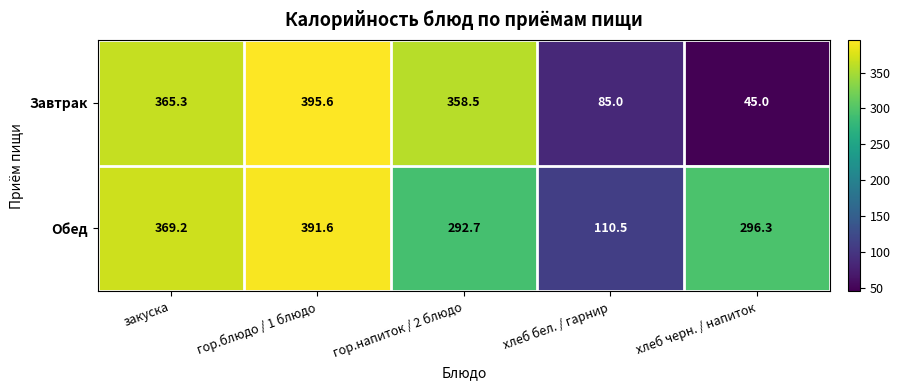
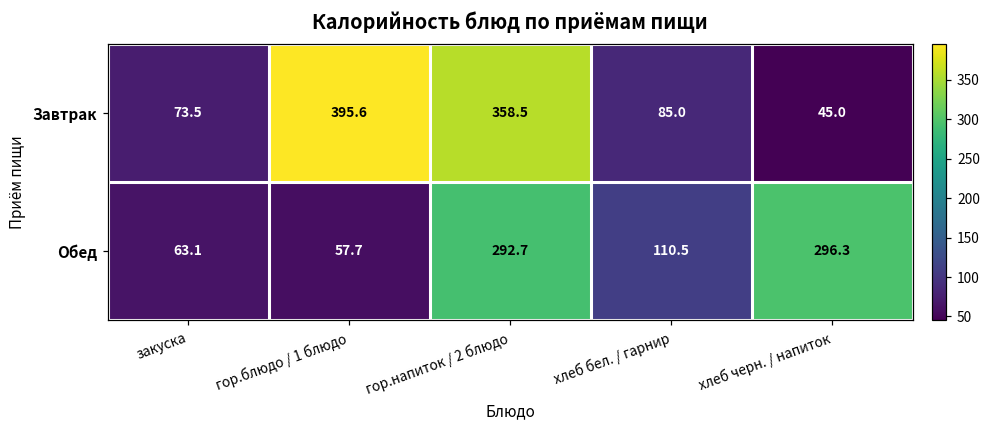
Завтрак, закуска: 365.3 -> 73.5
Обед, закуска: 369.2 -> 63.1
Обед, гор.блюдо / 1 блюдо: 391.6 -> 57.7
